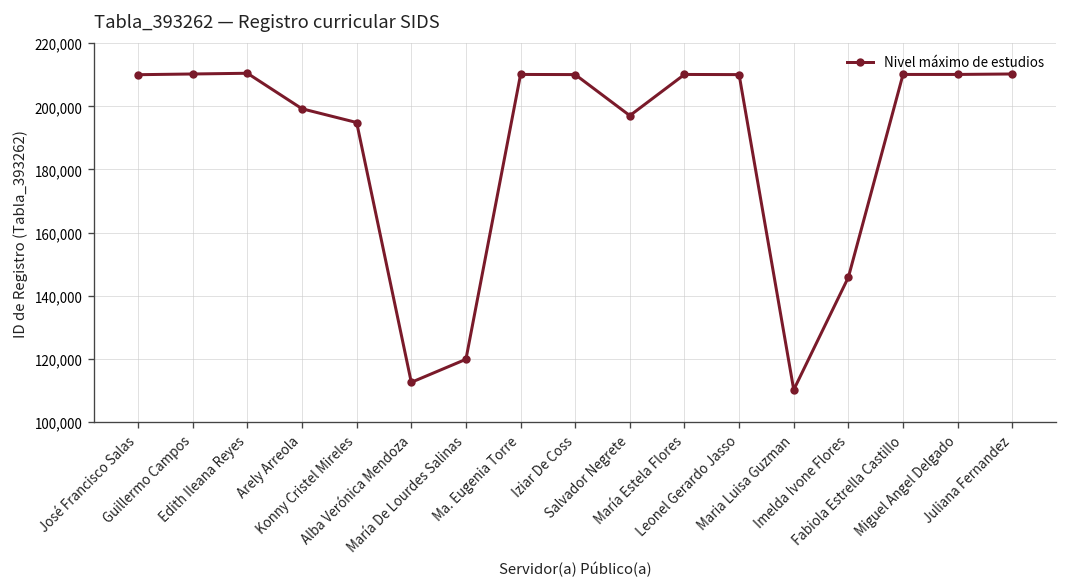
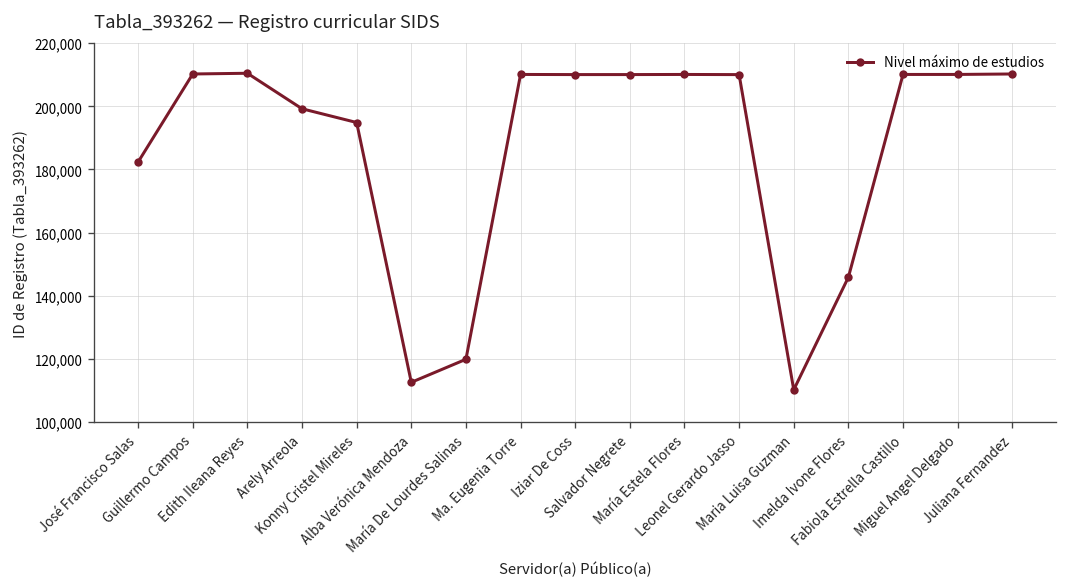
José Francisco Salas: 210,000 -> 182,000
Salvador Negrete: 197,000 -> 210,000
